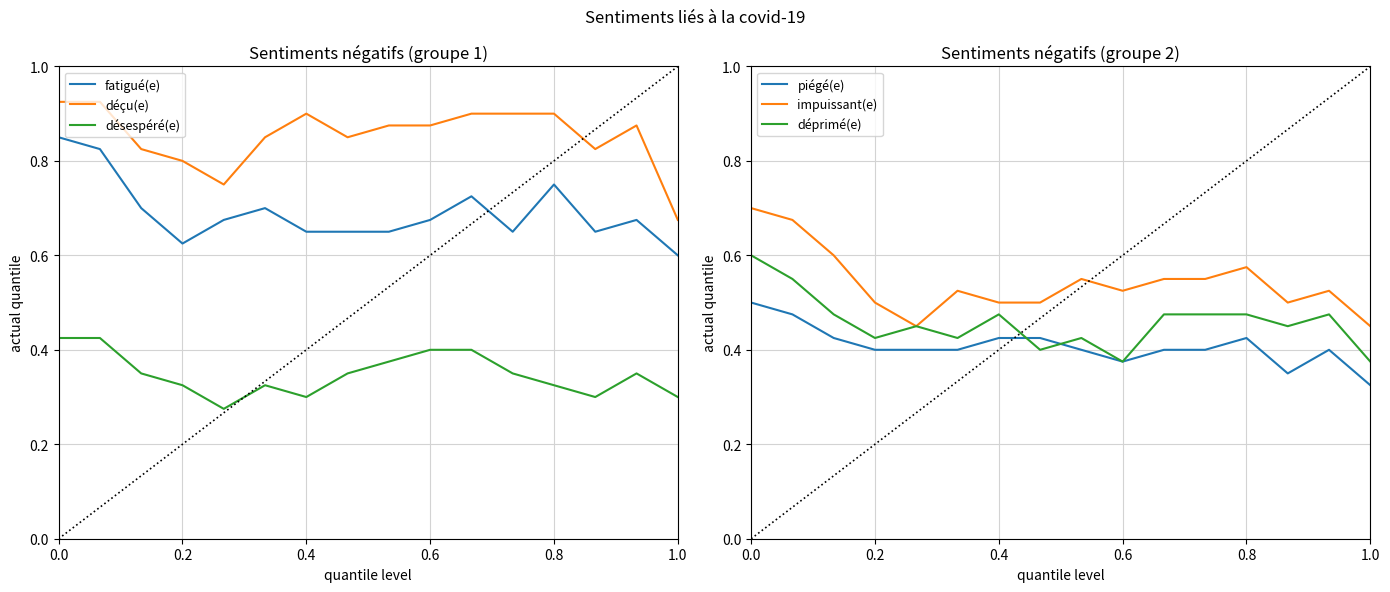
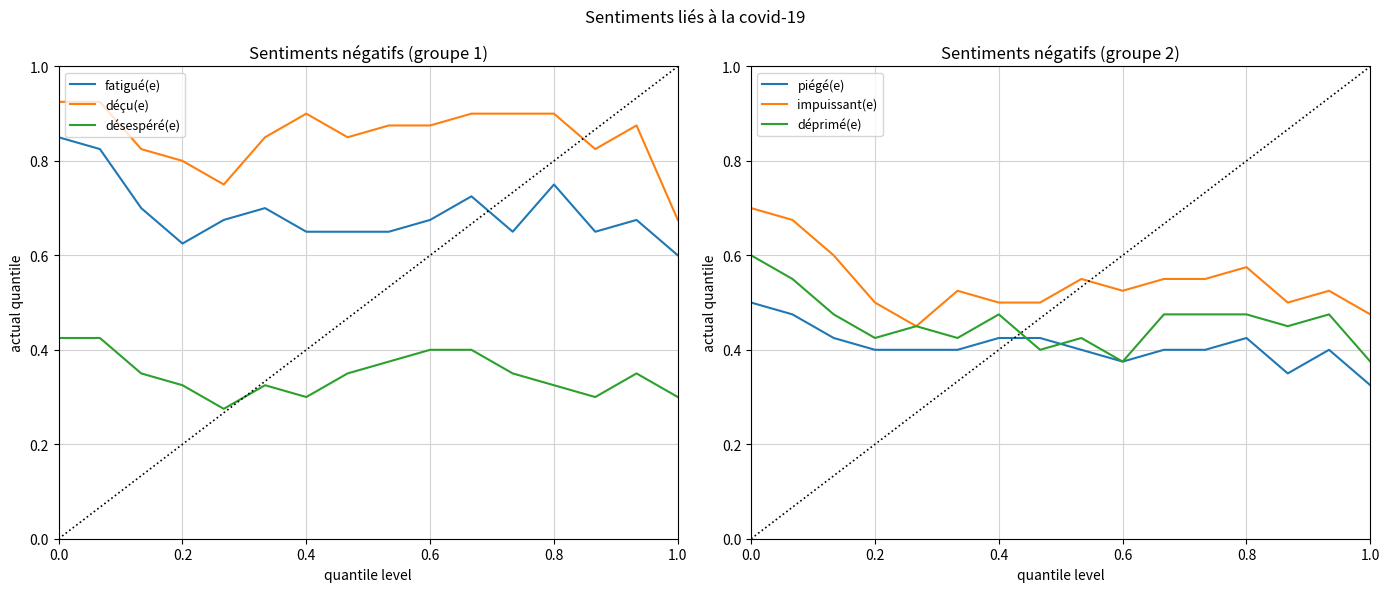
Sentiments négatifs (groupe 2), impuissant(e), 1.0: 0.45 -> 0.48
